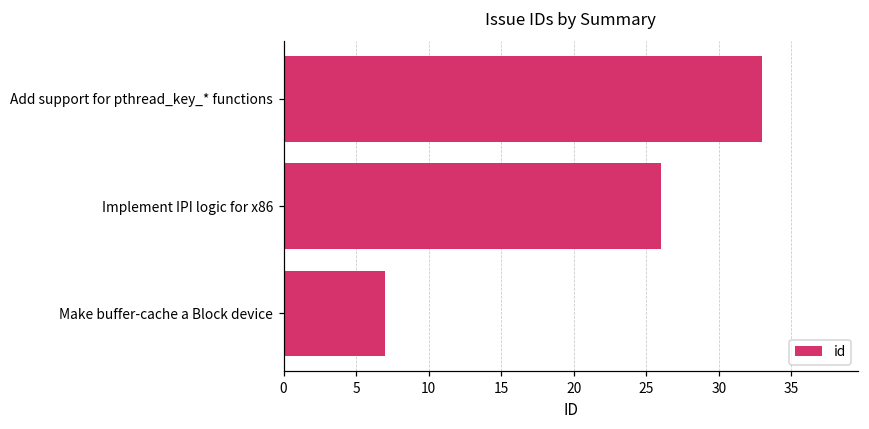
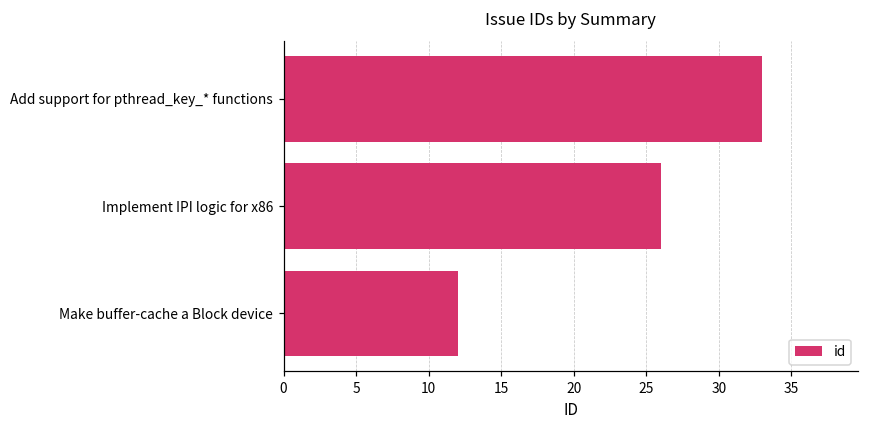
Make buffer-cache a Block device: 7 -> 12
